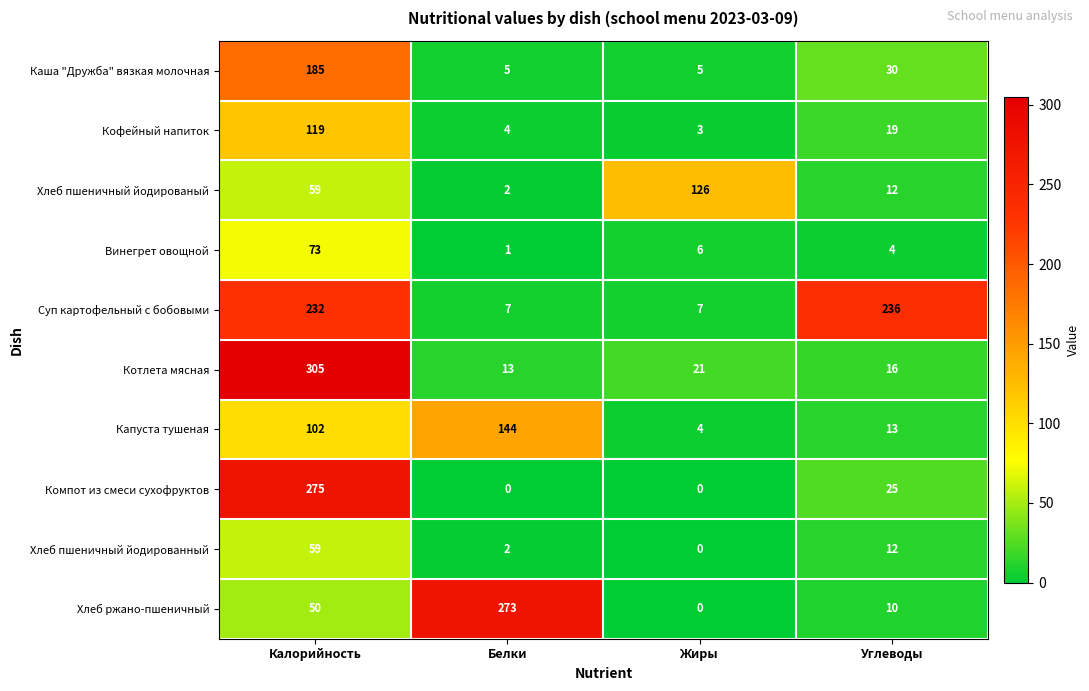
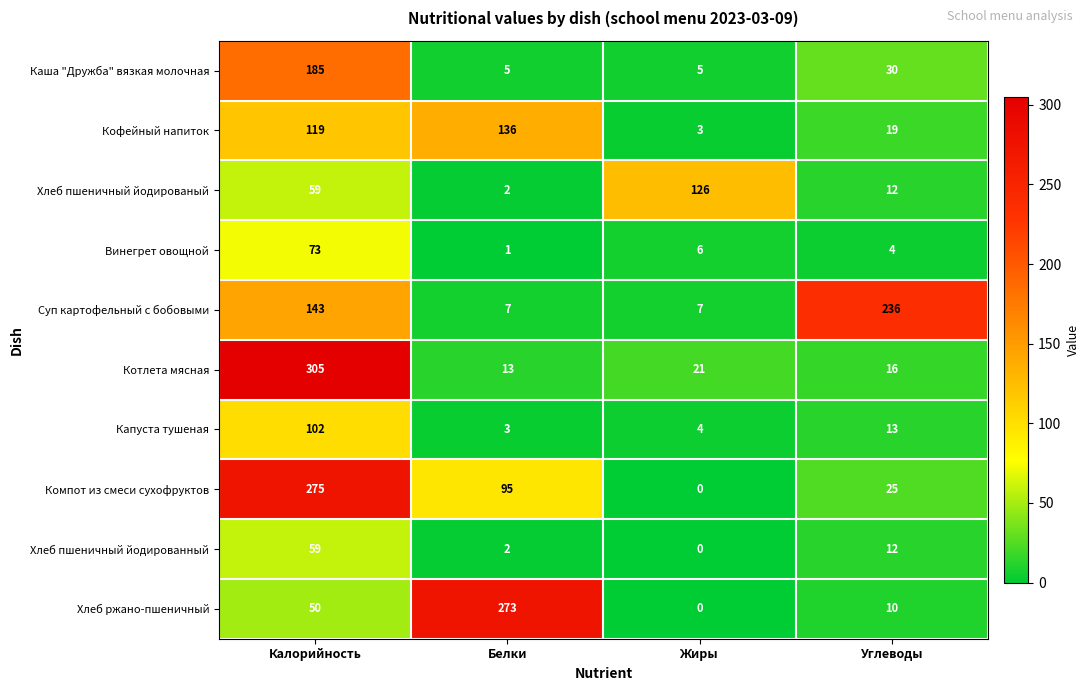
Кофейный напиток, Белки: 4 -> 136
Суп картофельный с бобовыми, Калорийность: 232 -> 143
Капуста тушеная, Белки: 144 -> 3
Компот из смеси сухофруктов, Белки: 0 -> 95
